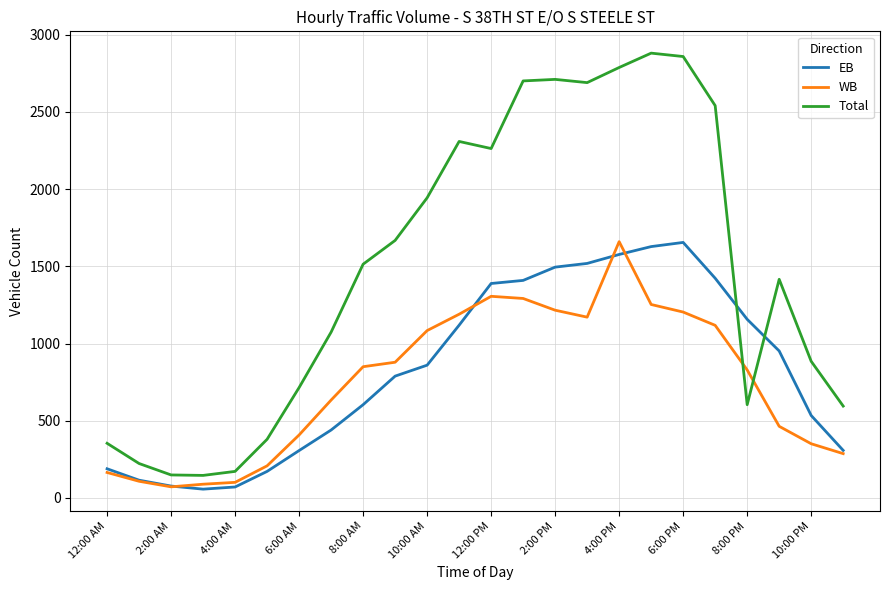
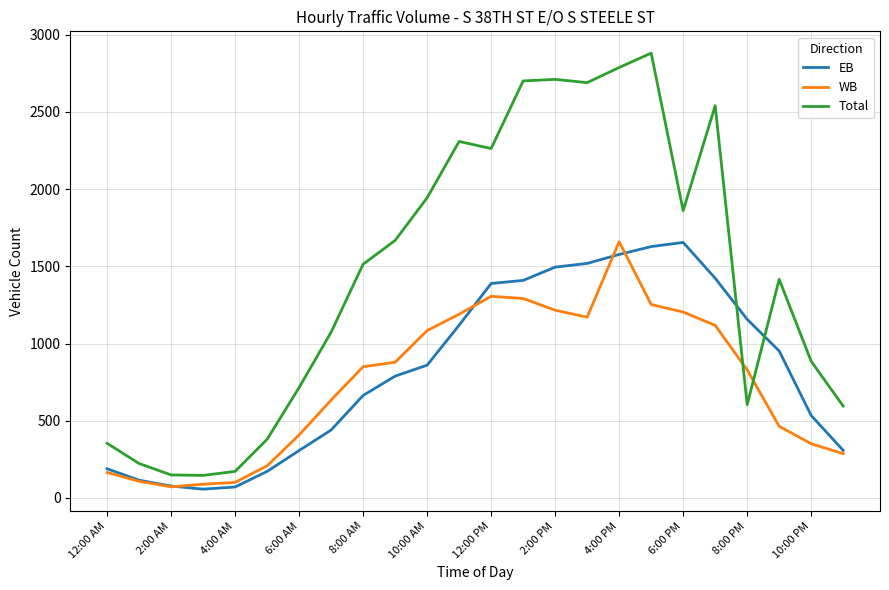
EB, 8:00 AM: 600 -> 660
Total, 6:00 PM: 2860 -> 1860
